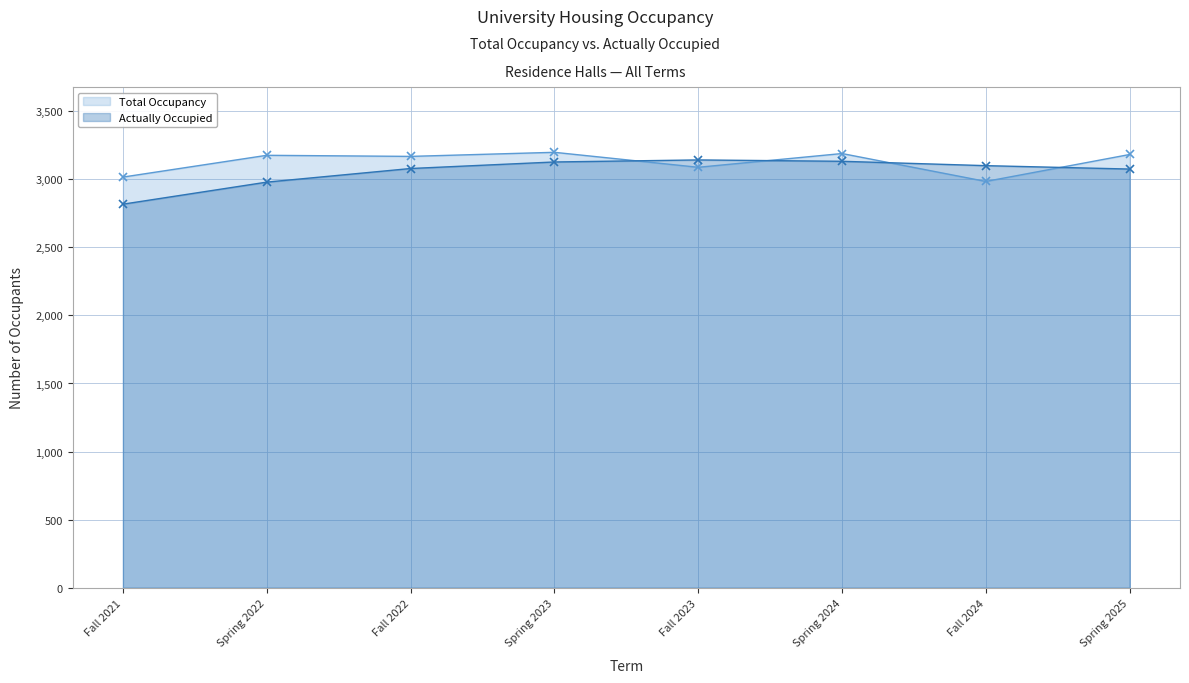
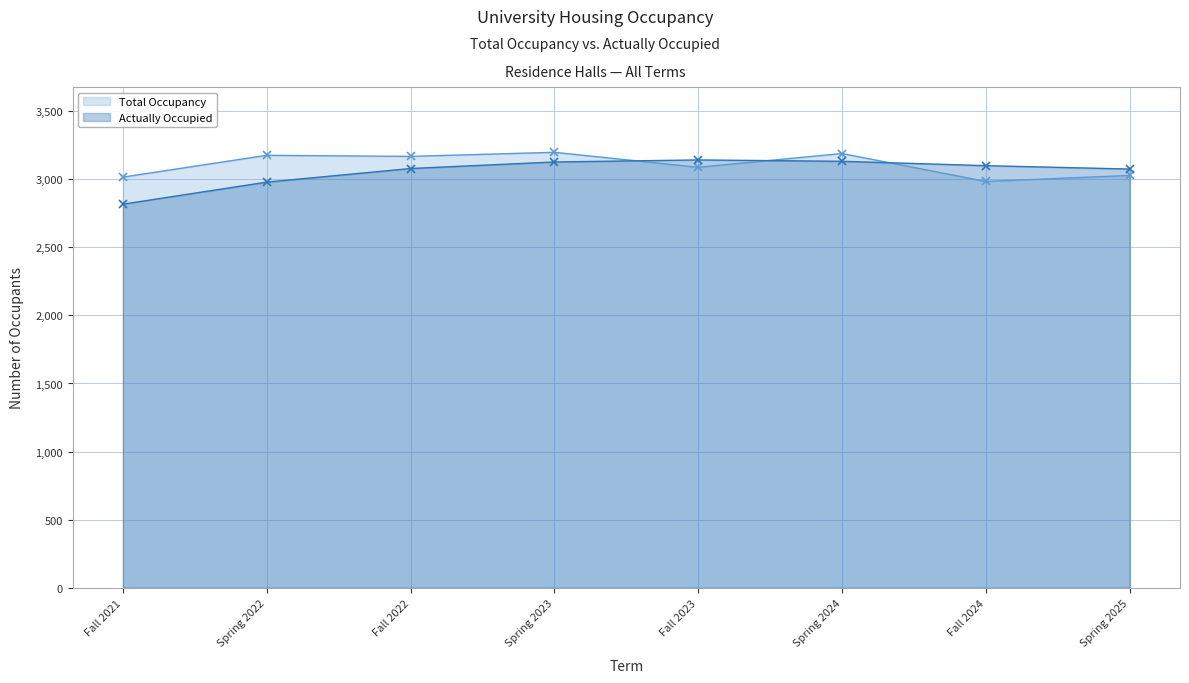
Total Occupancy, Spring 2025: 3,180 -> 3,030
